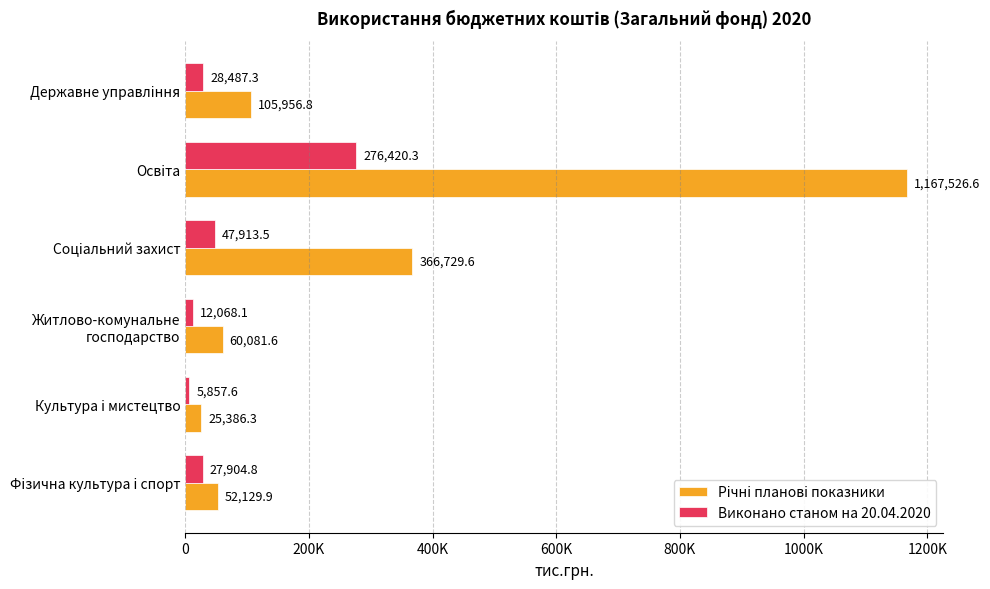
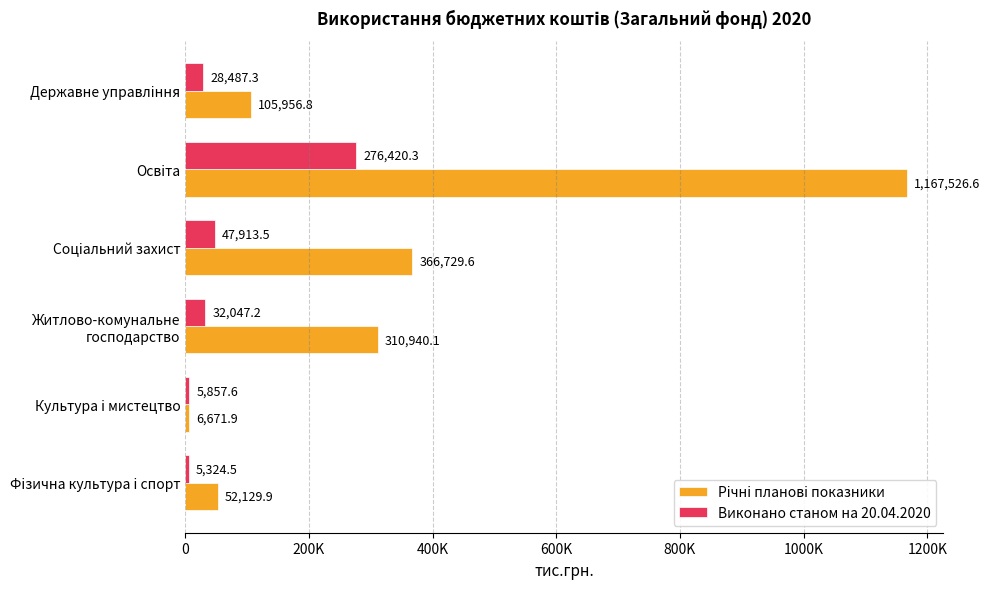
Виконано станом на 20.04.2020, Житлово-комунальне господарство: 12,068.1 -> 32,047.2
Річні планові показники, Житлово-комунальне господарство: 60,081.6 -> 310,940.1
Річні планові показники, Культура і мистецтво: 25,386.3 -> 6,671.9
Виконано станом на 20.04.2020, Фізична культура і спорт: 27,904.8 -> 5,324.5
